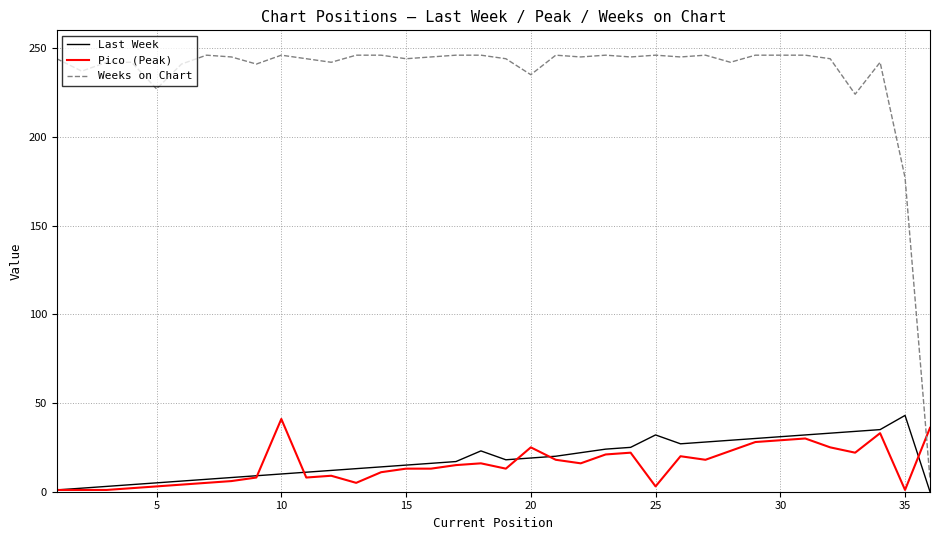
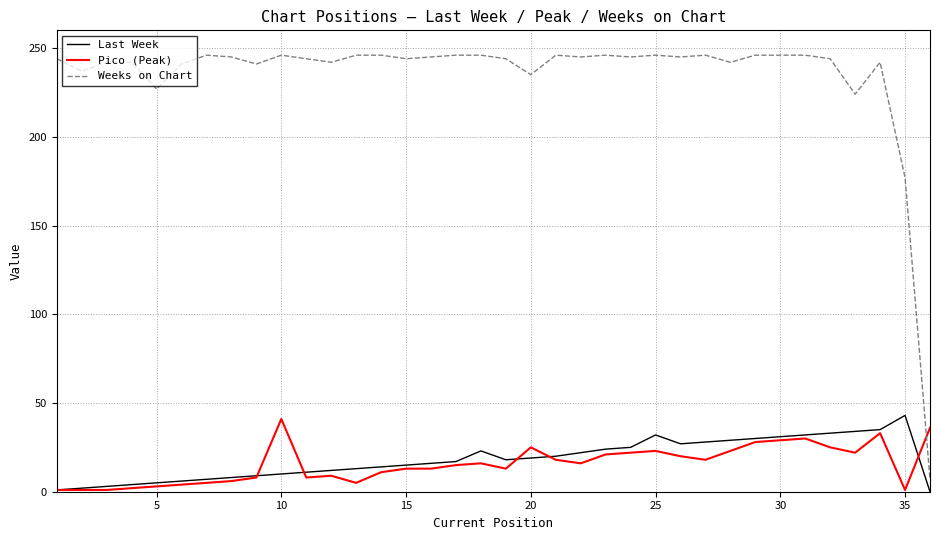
Pico (Peak), 25: 3 -> 23
